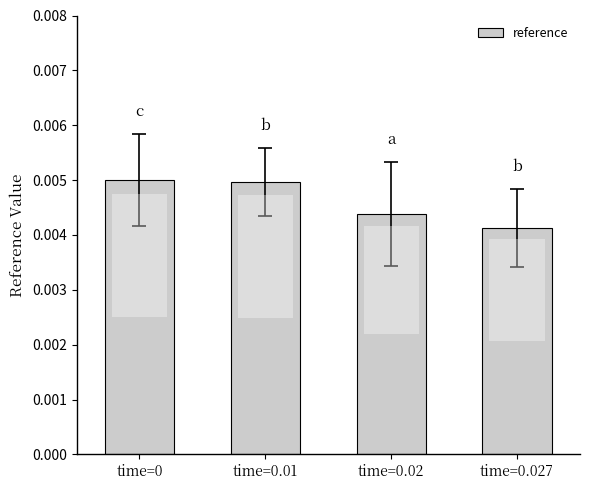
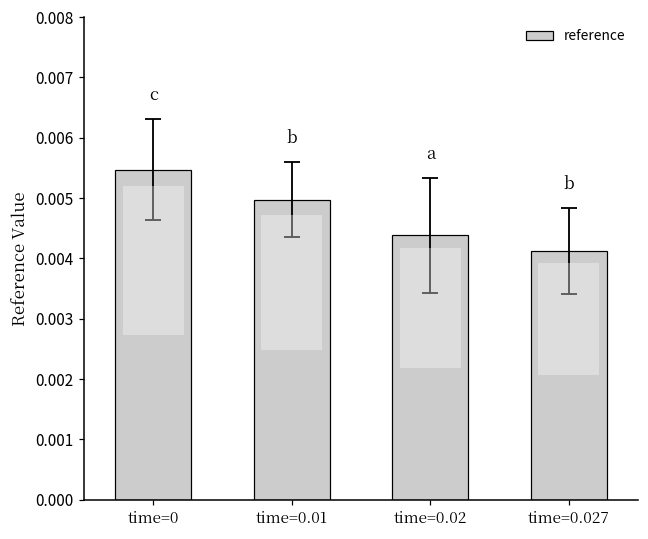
reference, time=0: 0.0050 -> 0.0055
